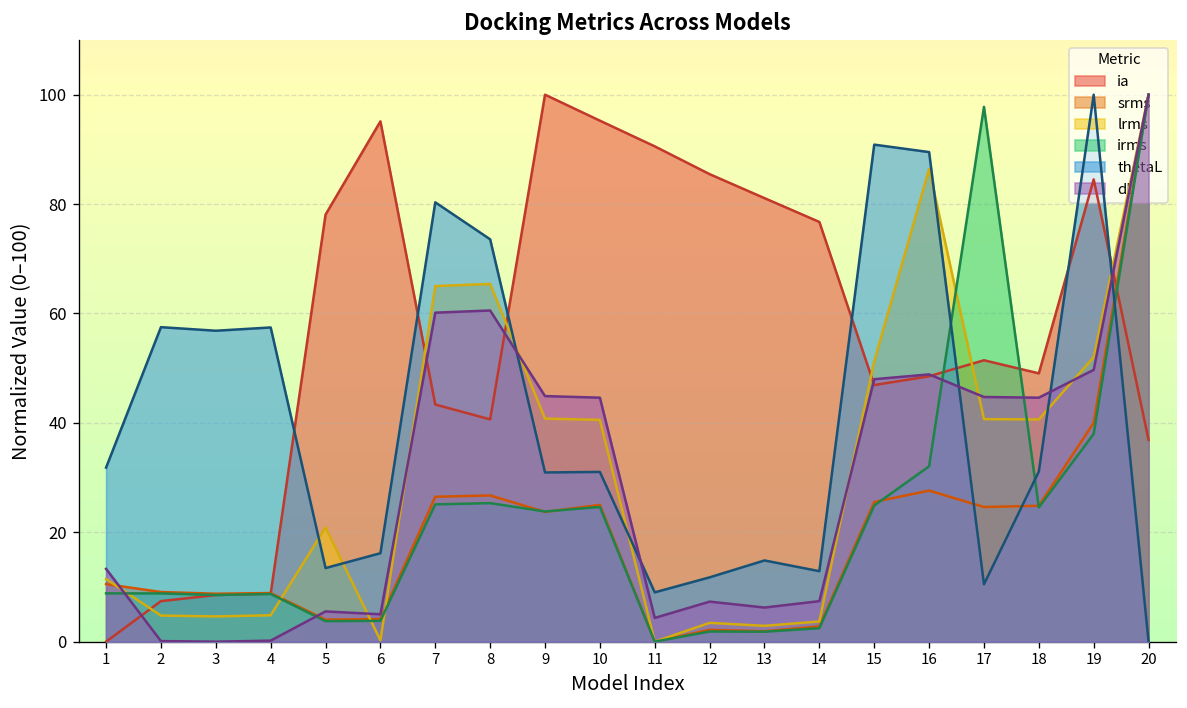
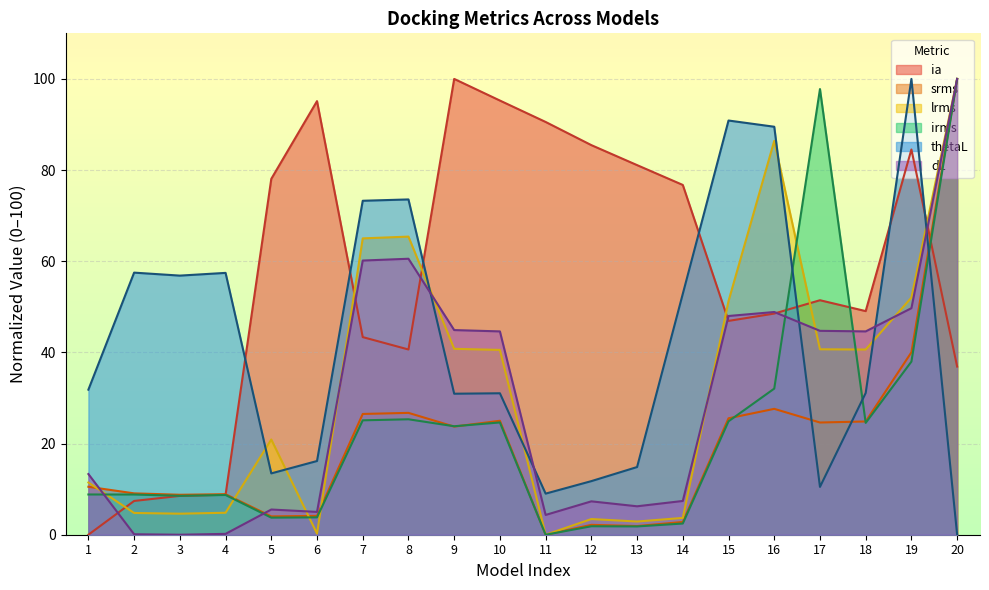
thetaL, 7: 80 -> 73
thetaL, 14: 13 -> 53
